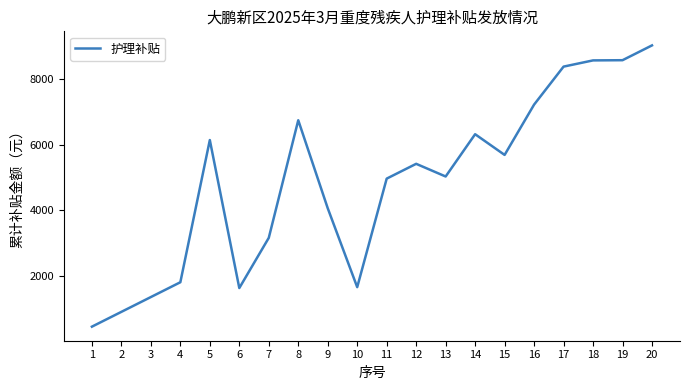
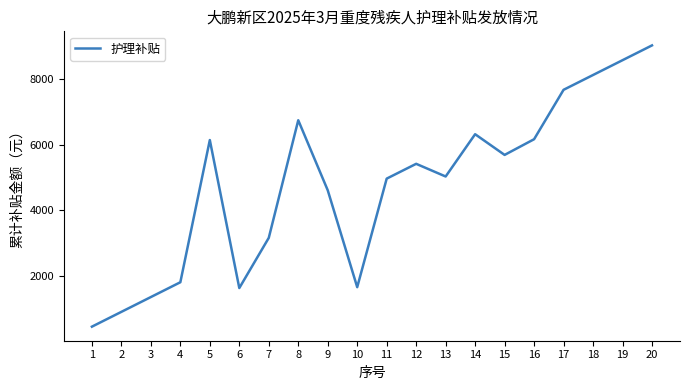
9: 4100 -> 4600
16: 7200 -> 6200
17: 8400 -> 7700
18: 8600 -> 8100
